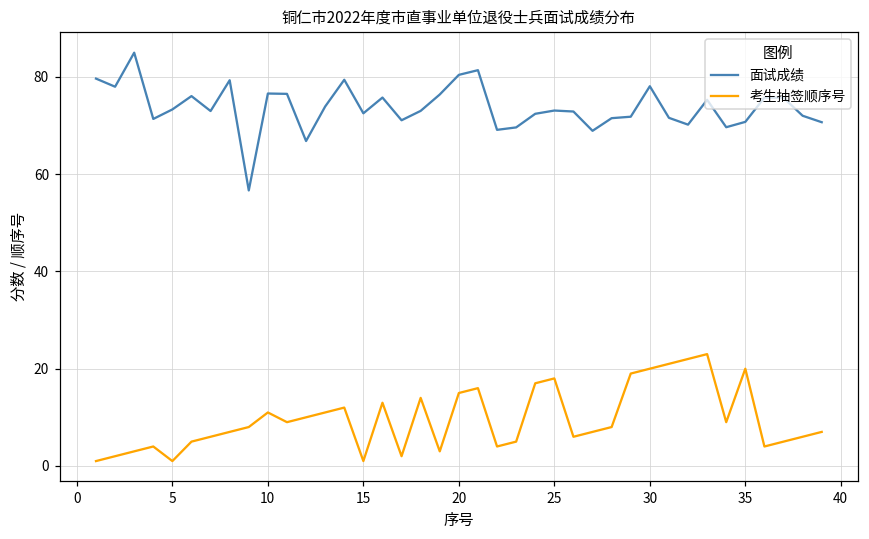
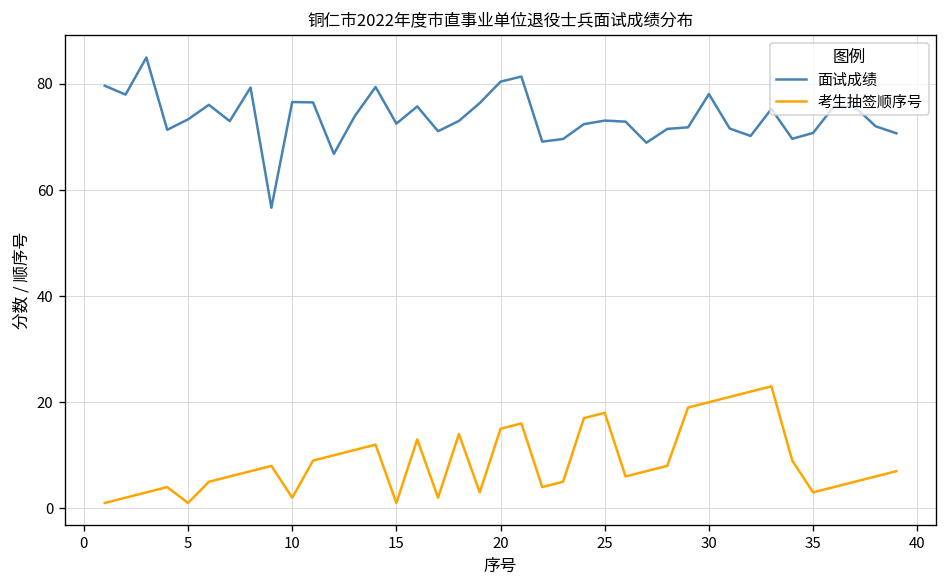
考生抽签顺序号, 10: 11 -> 2
考生抽签顺序号, 35: 20 -> 3
